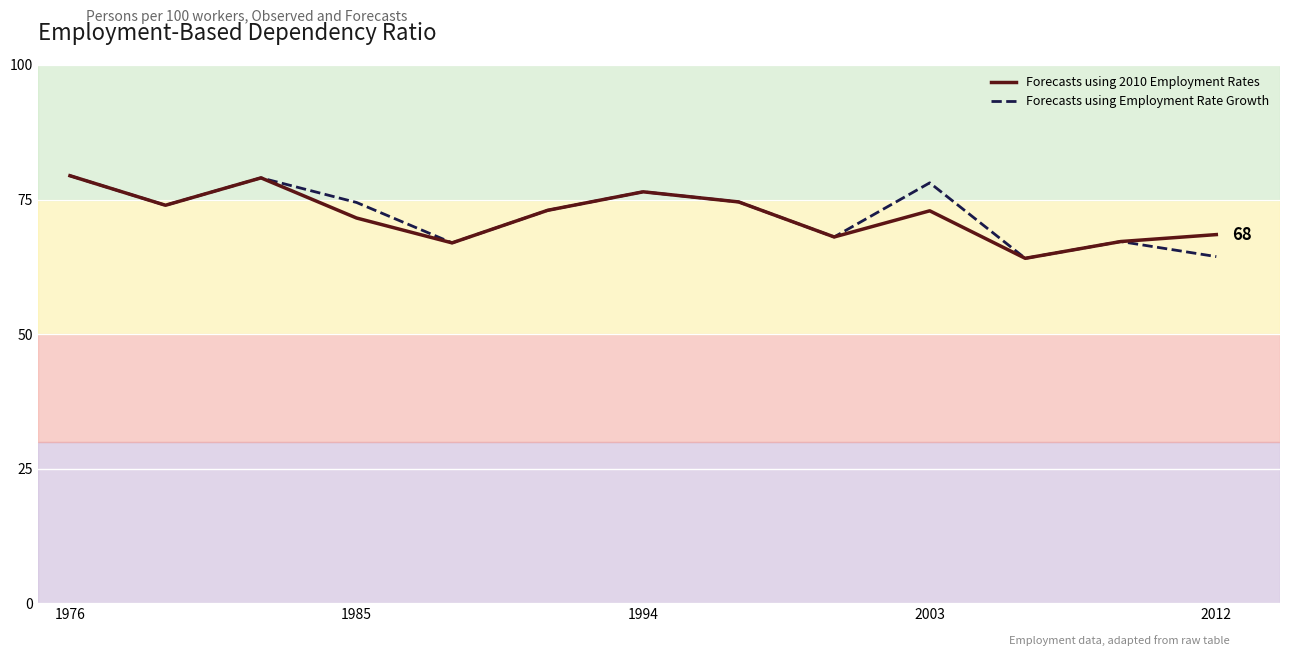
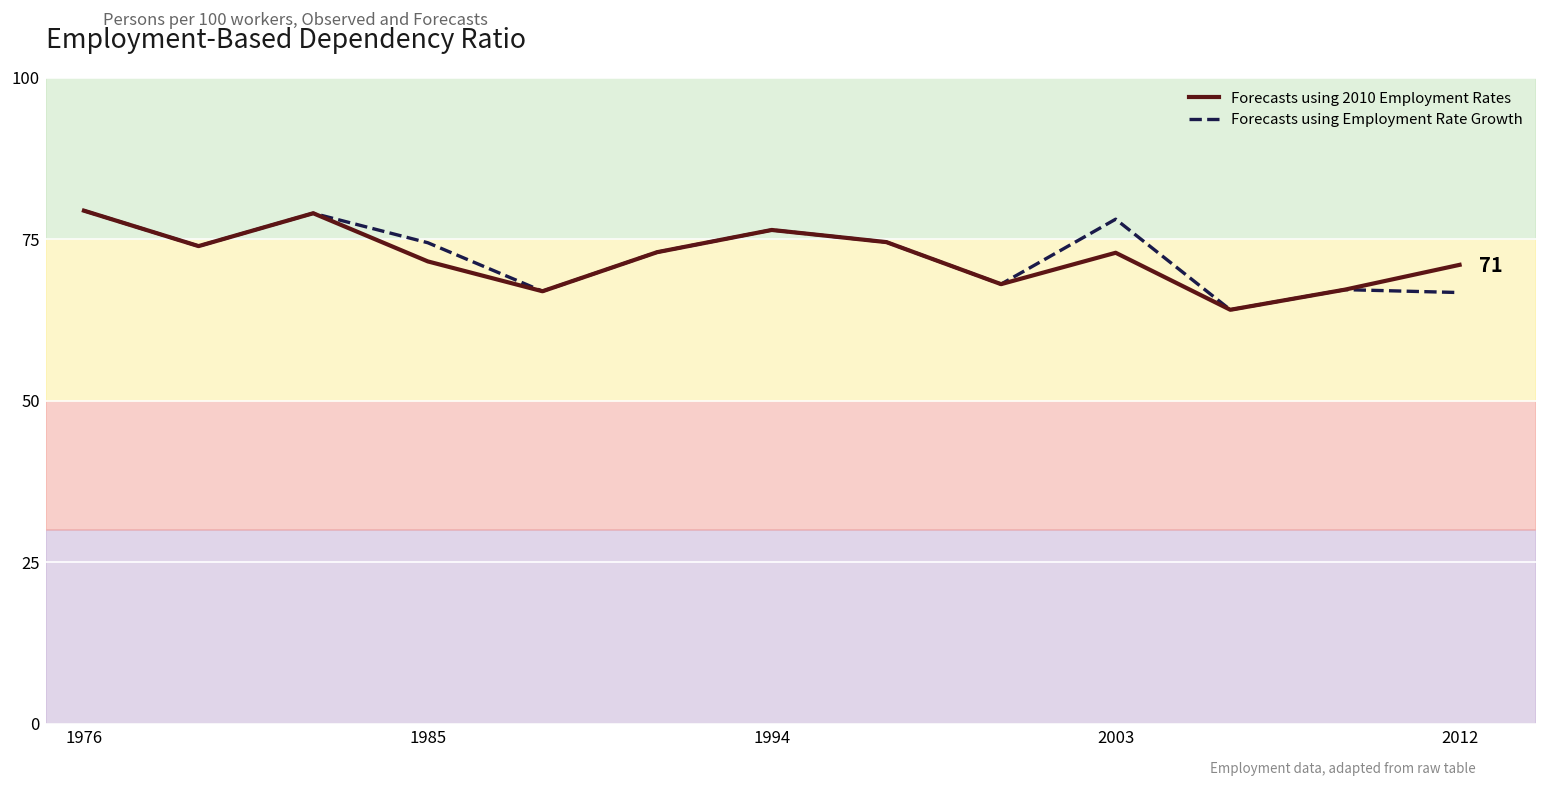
Forecasts using 2010 Employment Rates, 2012: 68 -> 71
Forecasts using Employment Rate Growth, 2012: 64 -> 67
